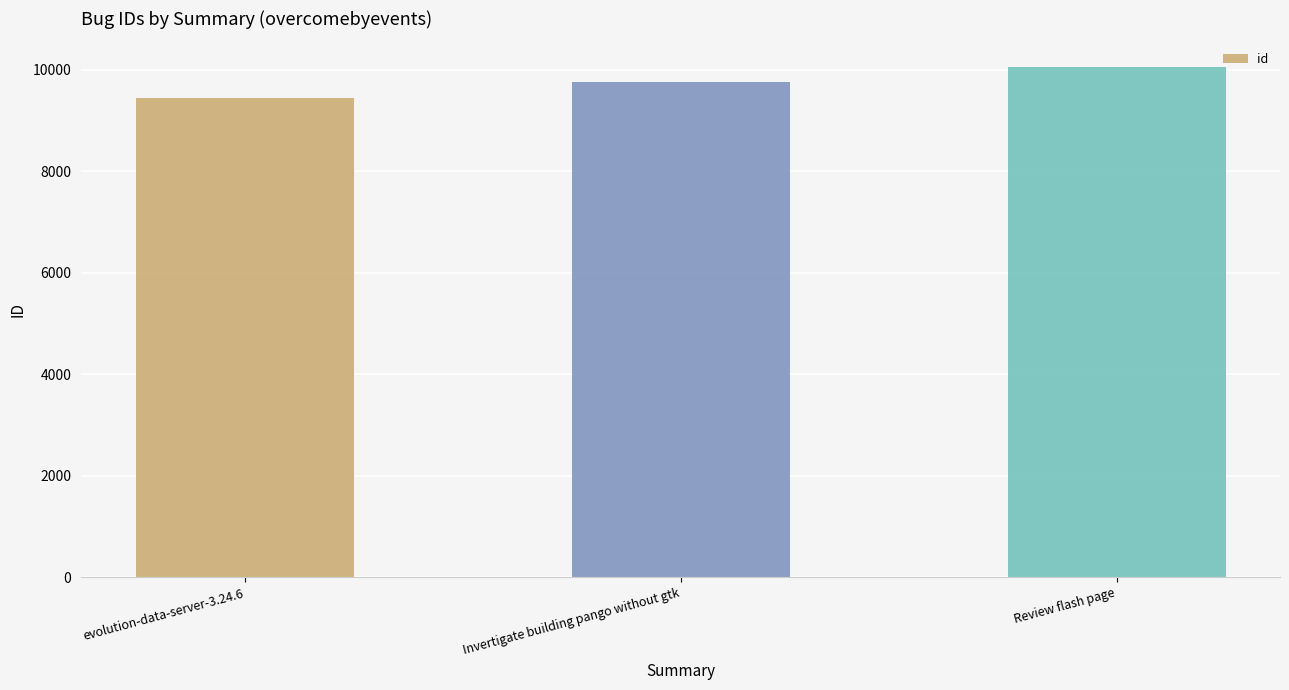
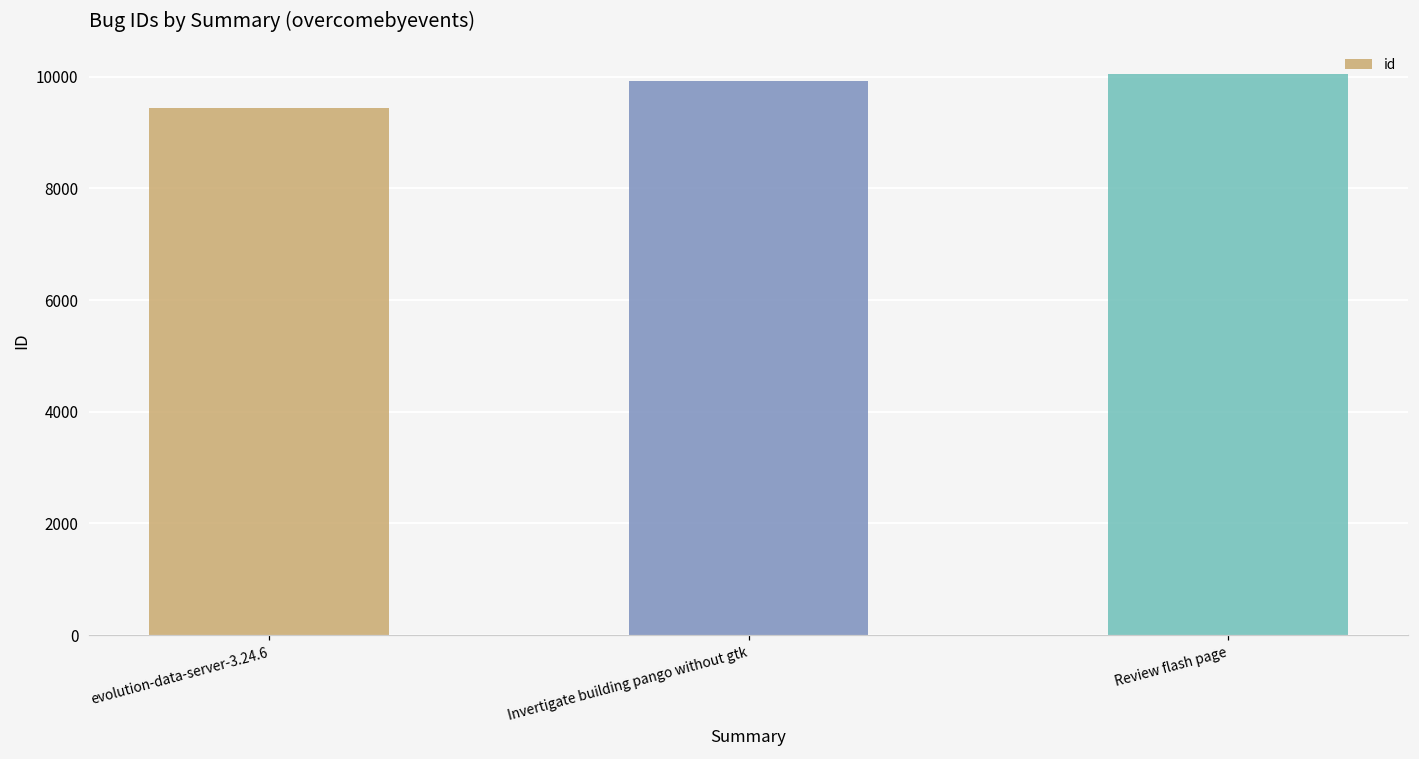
Invertigate building pango without gtk: 9800 -> 9900
